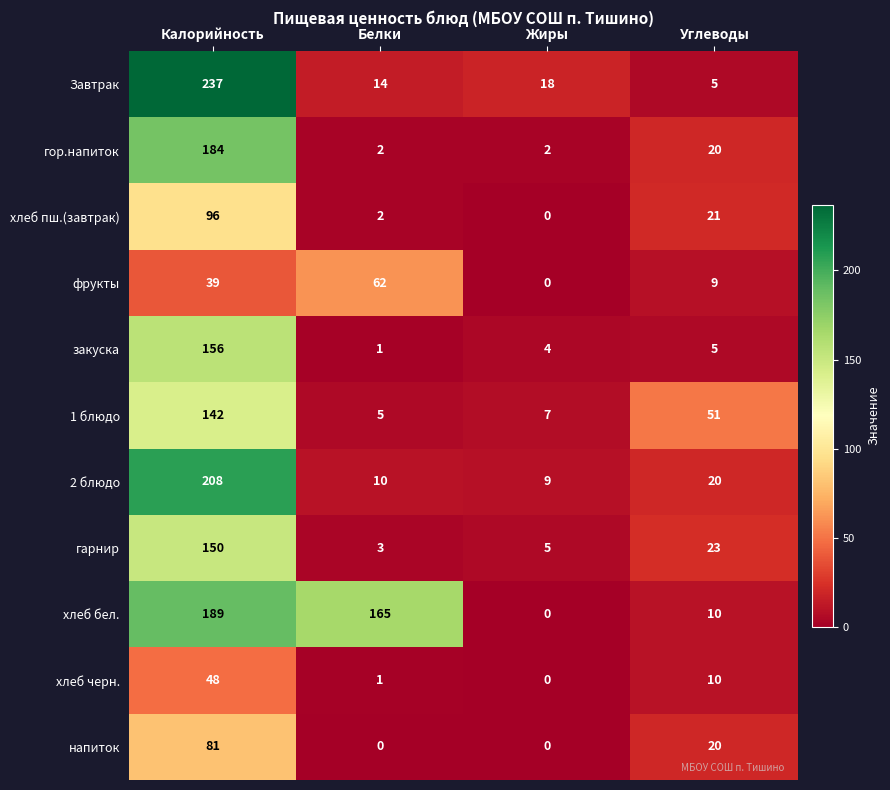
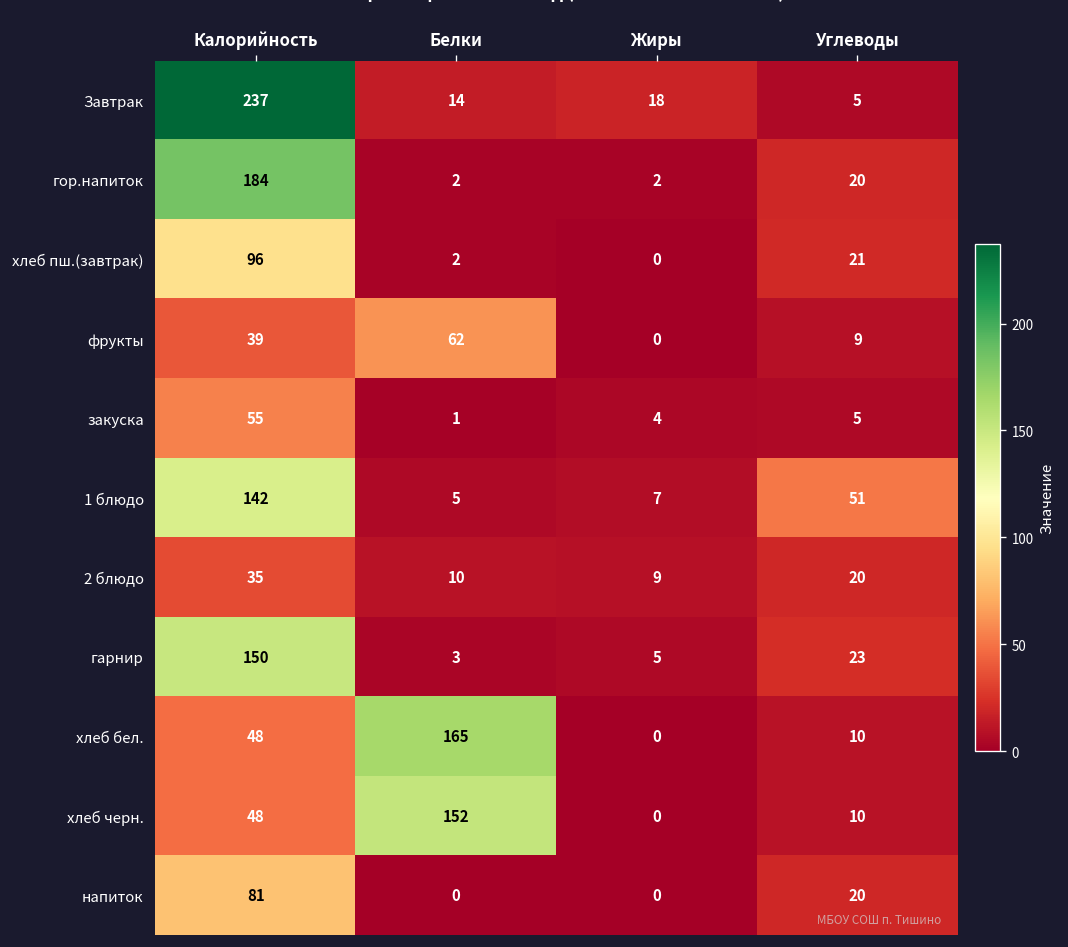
закуска, Калорийность: 156 -> 55
2 блюдо, Калорийность: 208 -> 35
хлеб бел., Калорийность: 189 -> 48
хлеб черн., Белки: 1 -> 152
